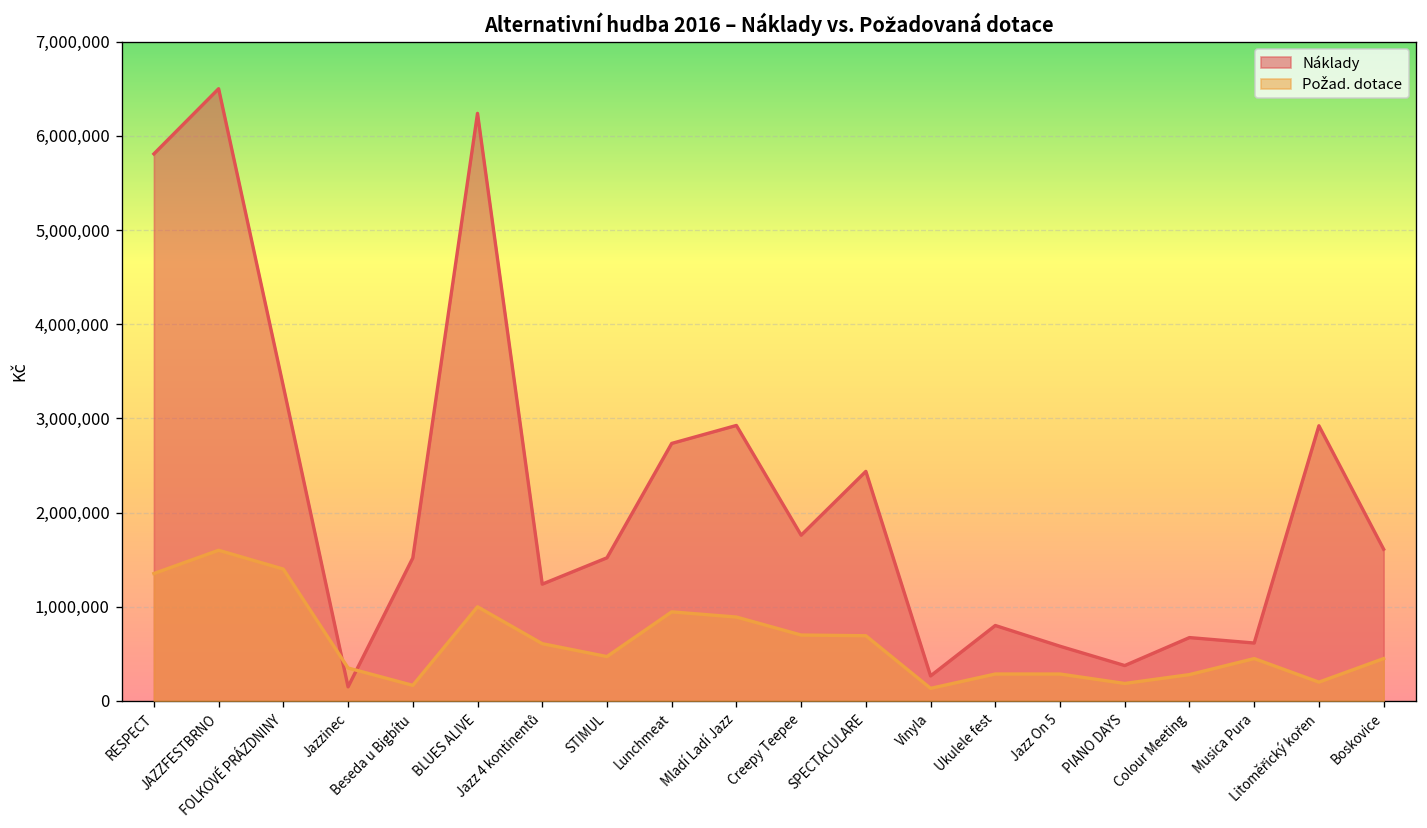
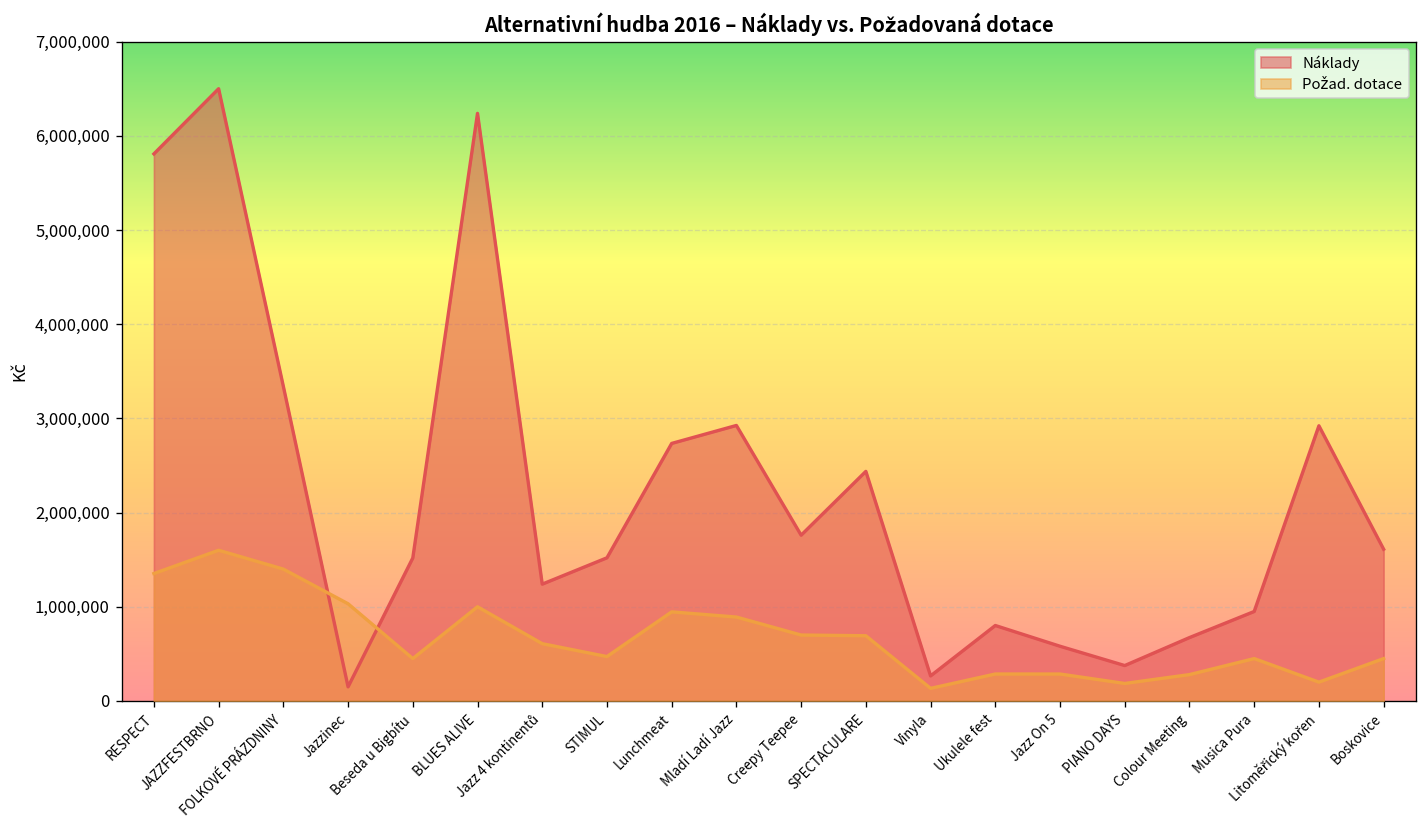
Požad. dotace, Jazzinec: 400,000 -> 1,000,000
Požad. dotace, Beseda u Bigbítu: 200,000 -> 500,000
Náklady, Musica Pura: 600,000 -> 1,000,000
